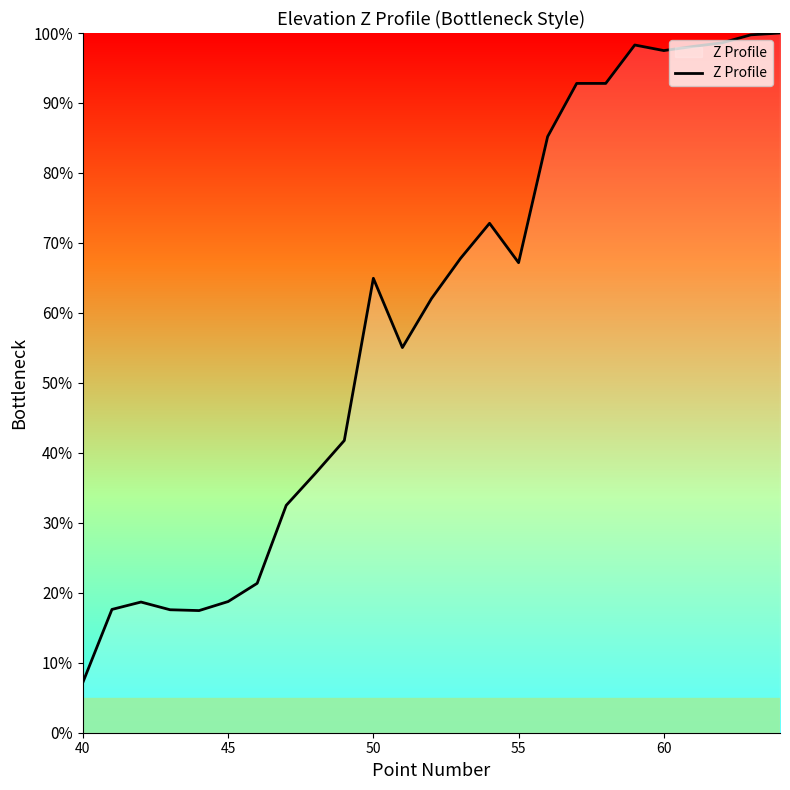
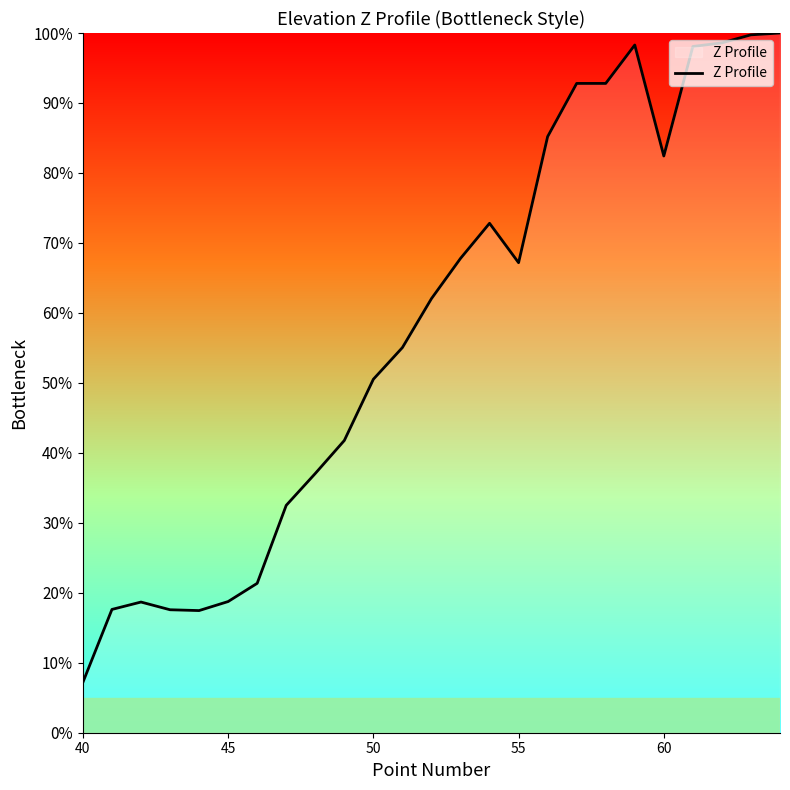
50: 65% -> 51%
60: 97% -> 82%
